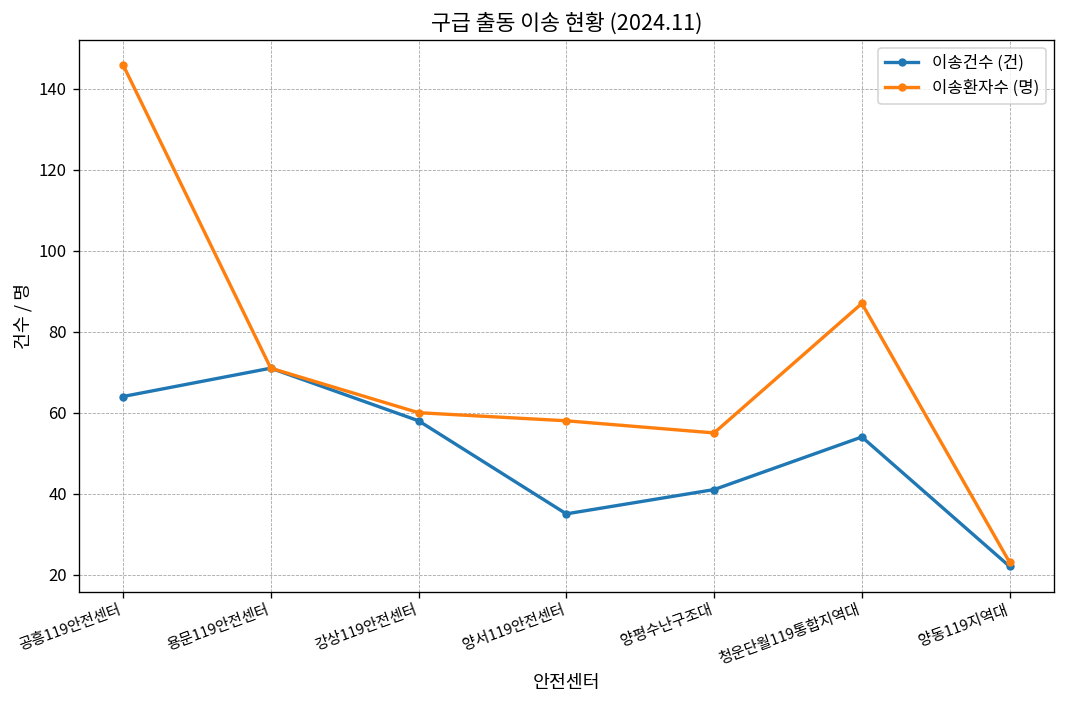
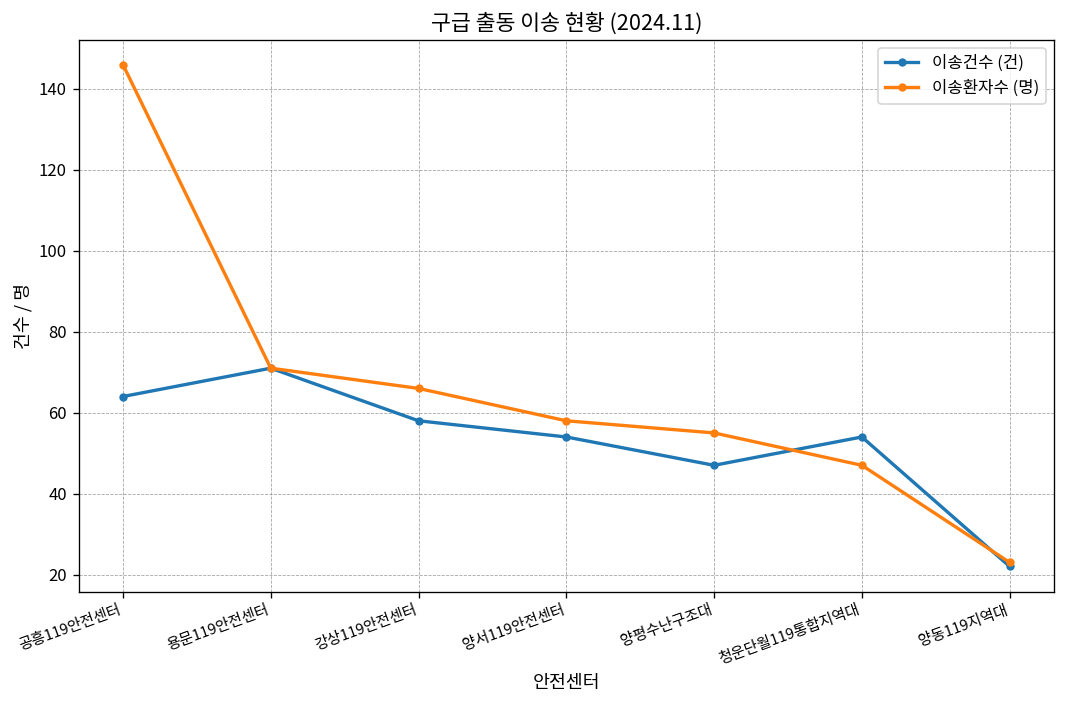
이송환자수 (명), 강상119안전센터: 60 -> 66
이송건수 (건), 양서119안전센터: 35 -> 54
이송건수 (건), 양평수난구조대: 41 -> 47
이송환자수 (명), 청운단월119통합지역대: 87 -> 47
